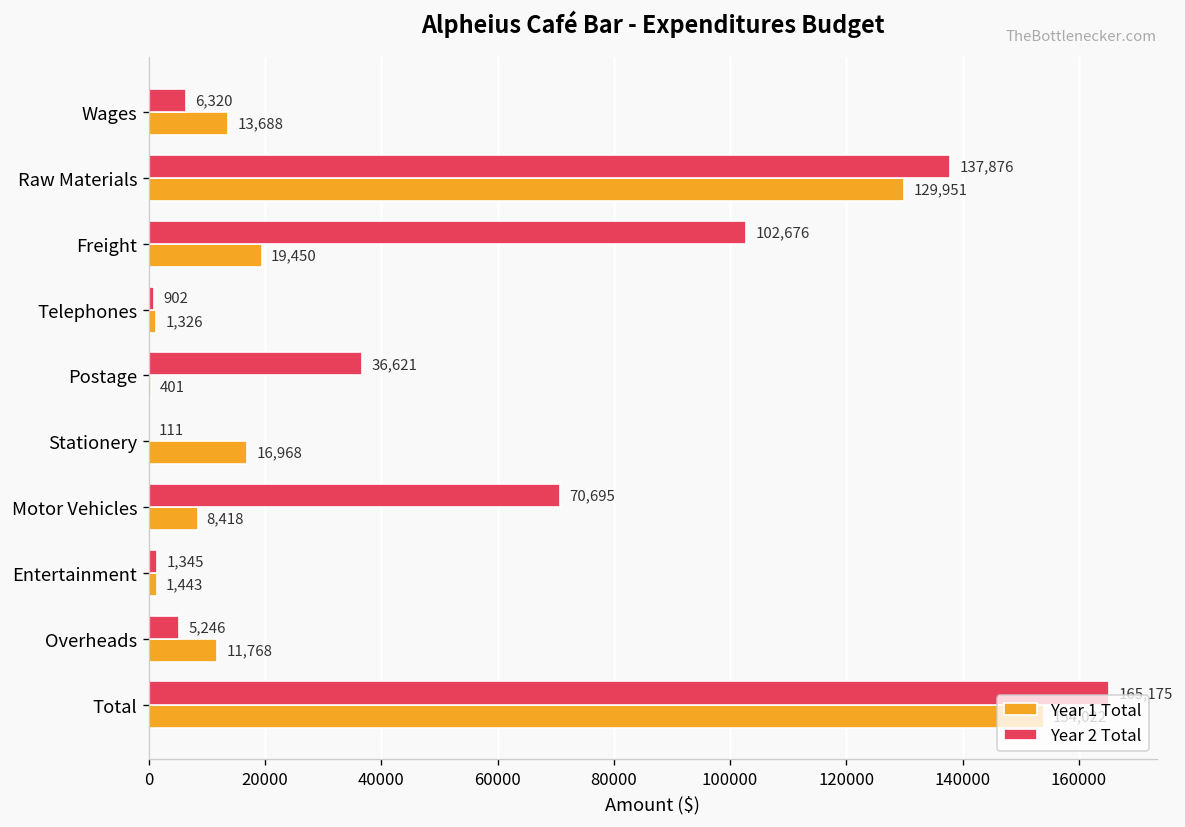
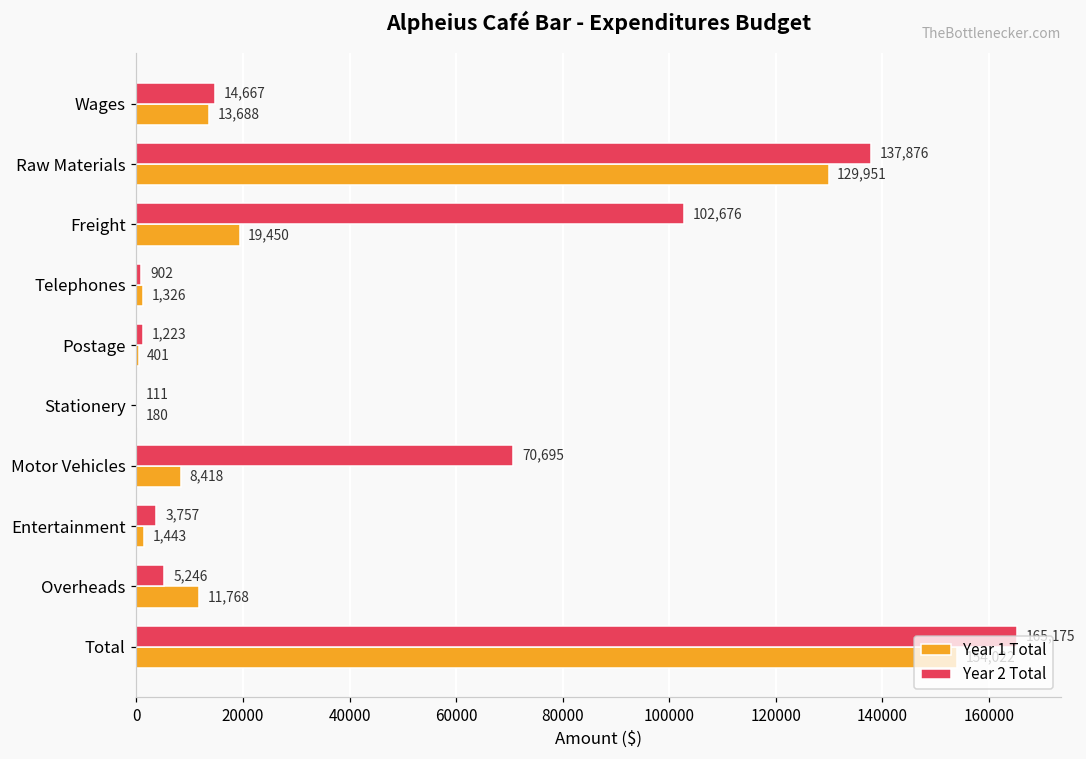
Year 2 Total, Wages: 6,320 -> 14,667
Year 2 Total, Postage: 36,621 -> 1,223
Year 1 Total, Stationery: 16,968 -> 180
Year 2 Total, Entertainment: 1,345 -> 3,757
